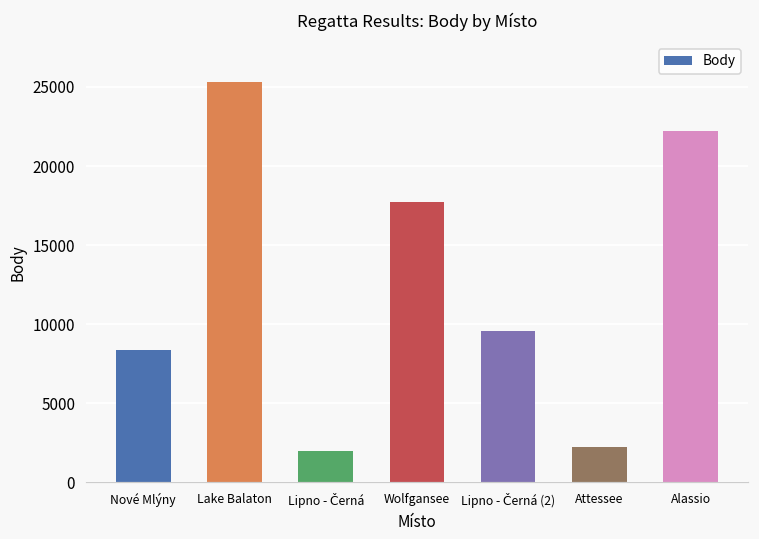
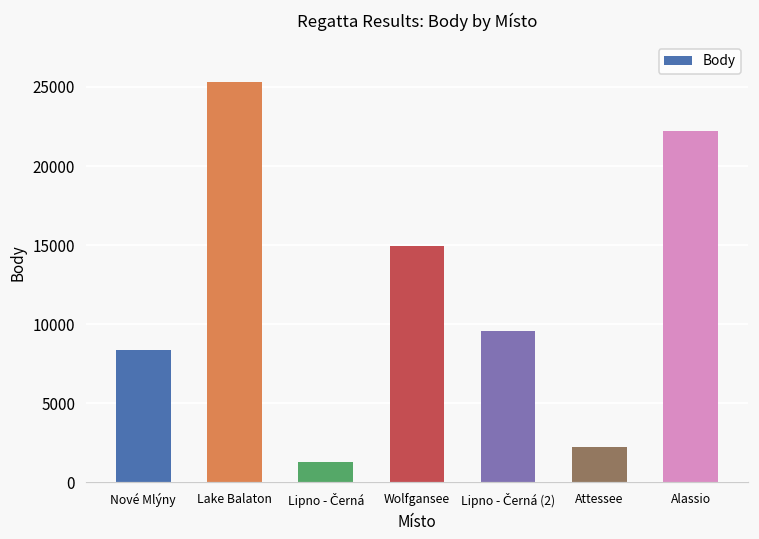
Lipno - Černá: 2000 -> 1300
Wolfgansee: 17700 -> 15000
